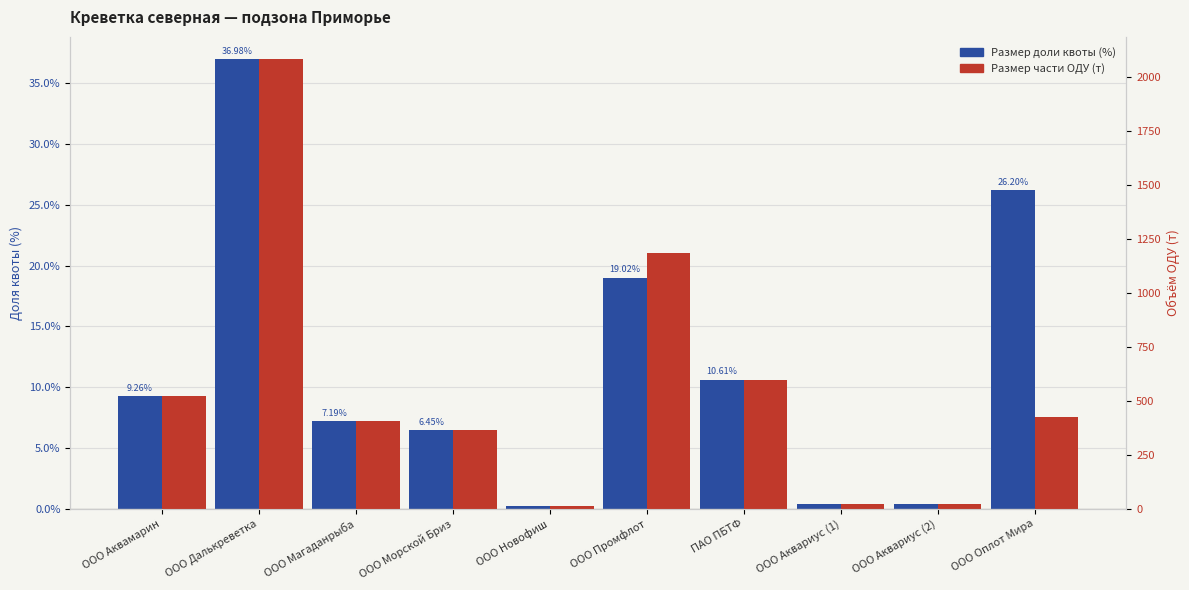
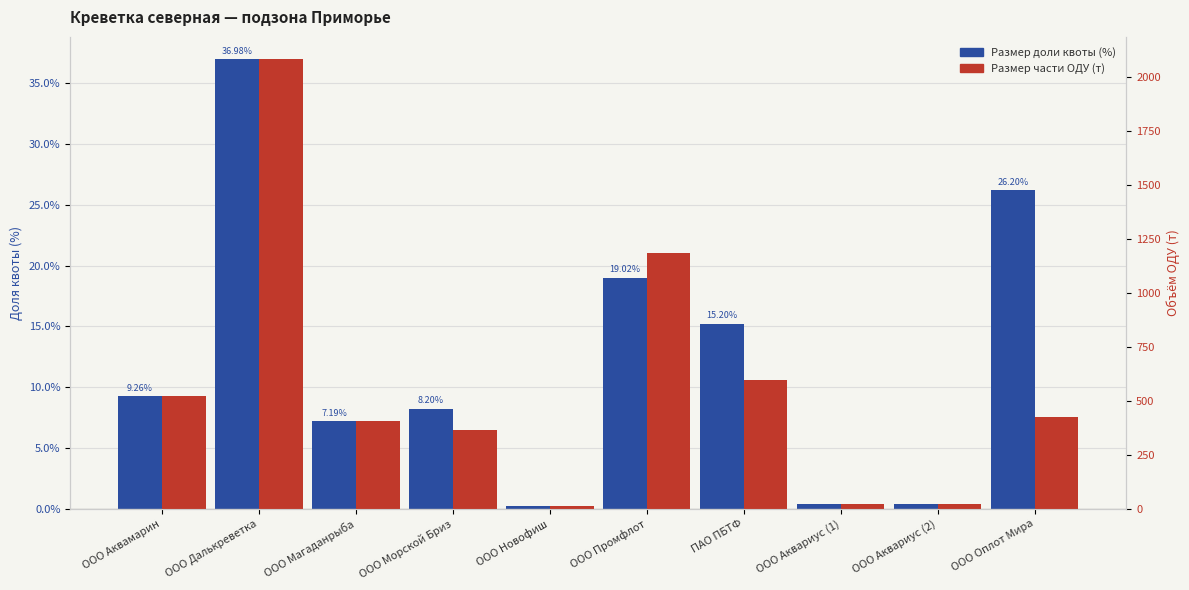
Размер доли квоты (%), ООО Морской Бриз: 6.45% -> 8.20%
Размер доли квоты (%), ПАО ПБТФ: 10.61% -> 15.20%
